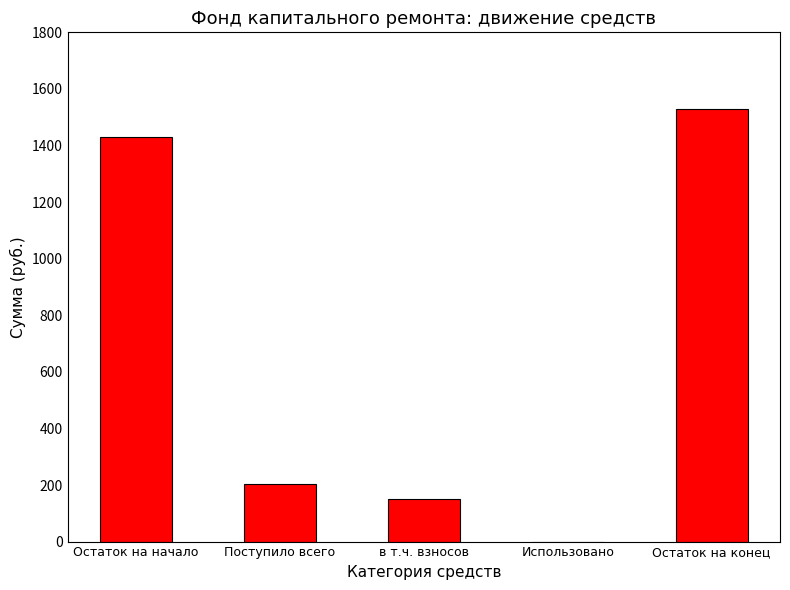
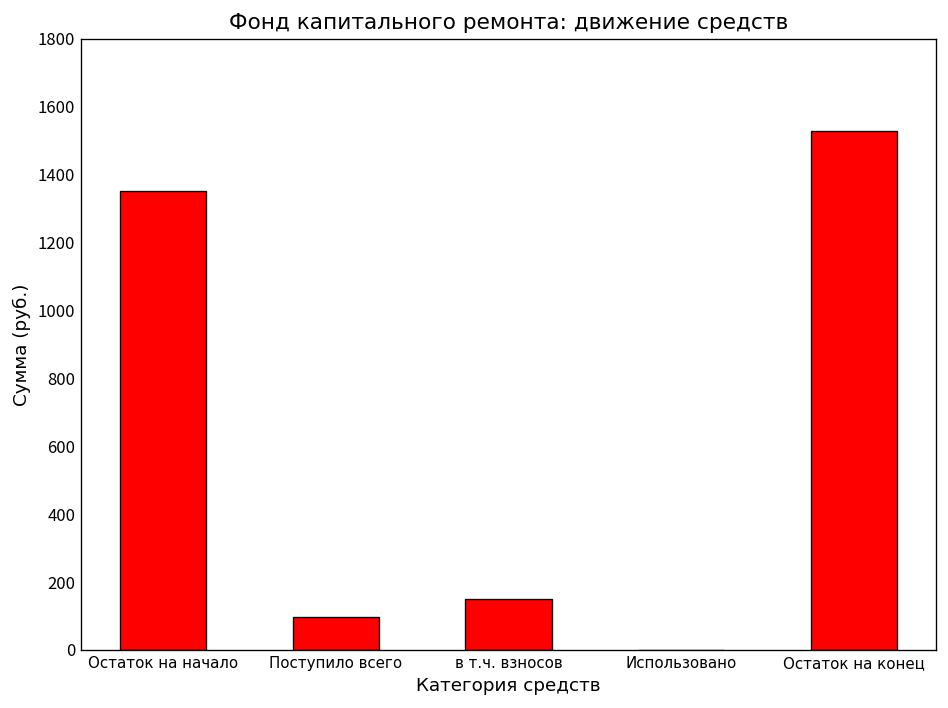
Остаток на начало: 1430 -> 1350
Поступило всего: 200 -> 100
